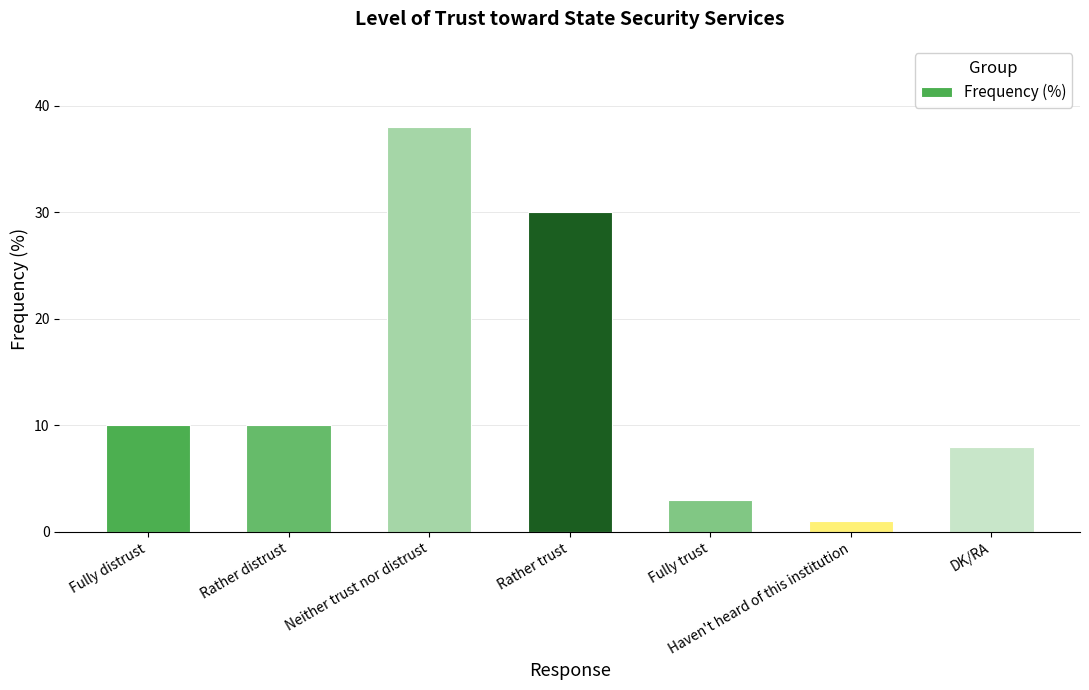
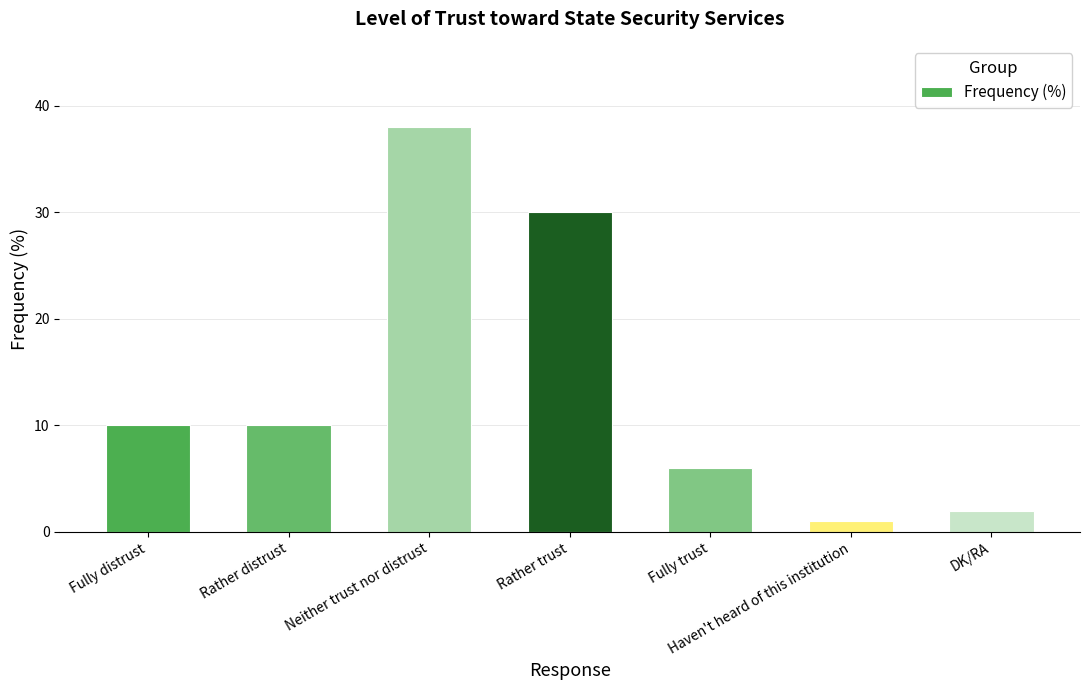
Fully trust: 3 -> 6
DK/RA: 8 -> 2
